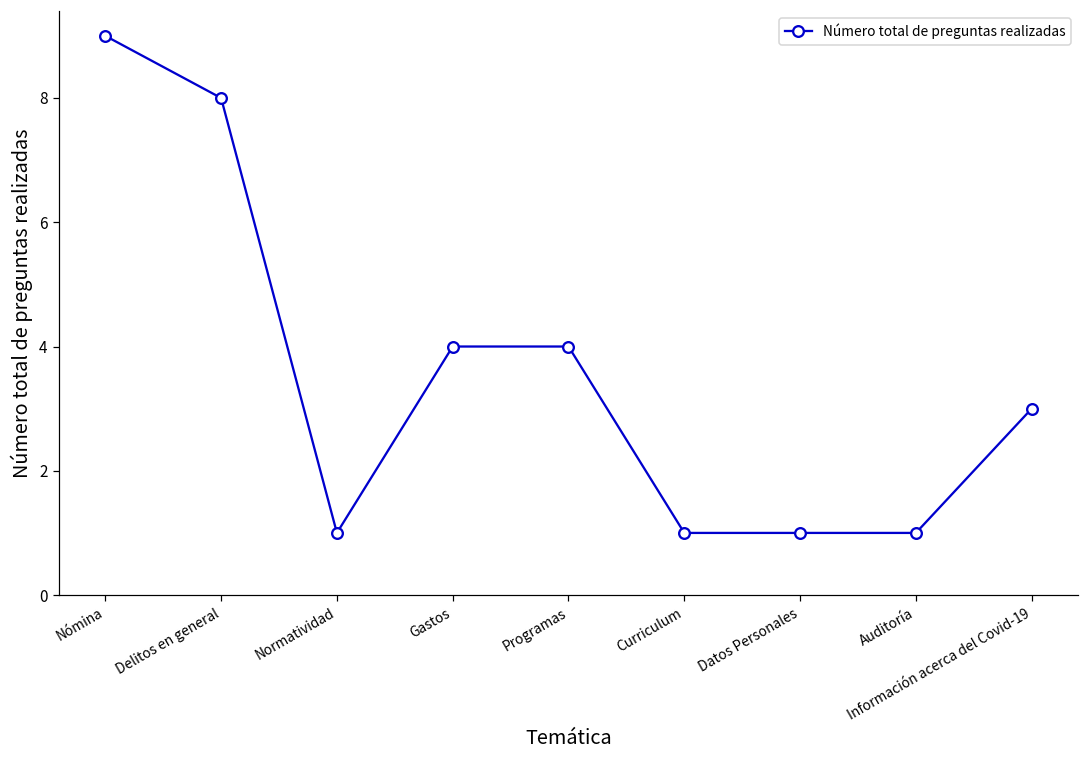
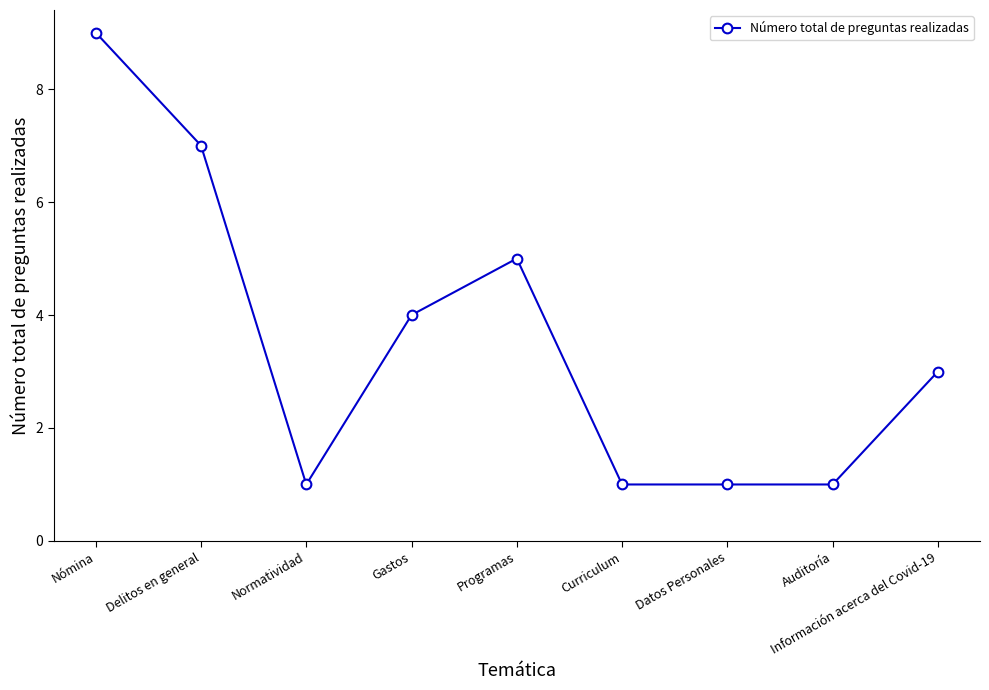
Delitos en general: 8 -> 7
Programas: 4 -> 5
